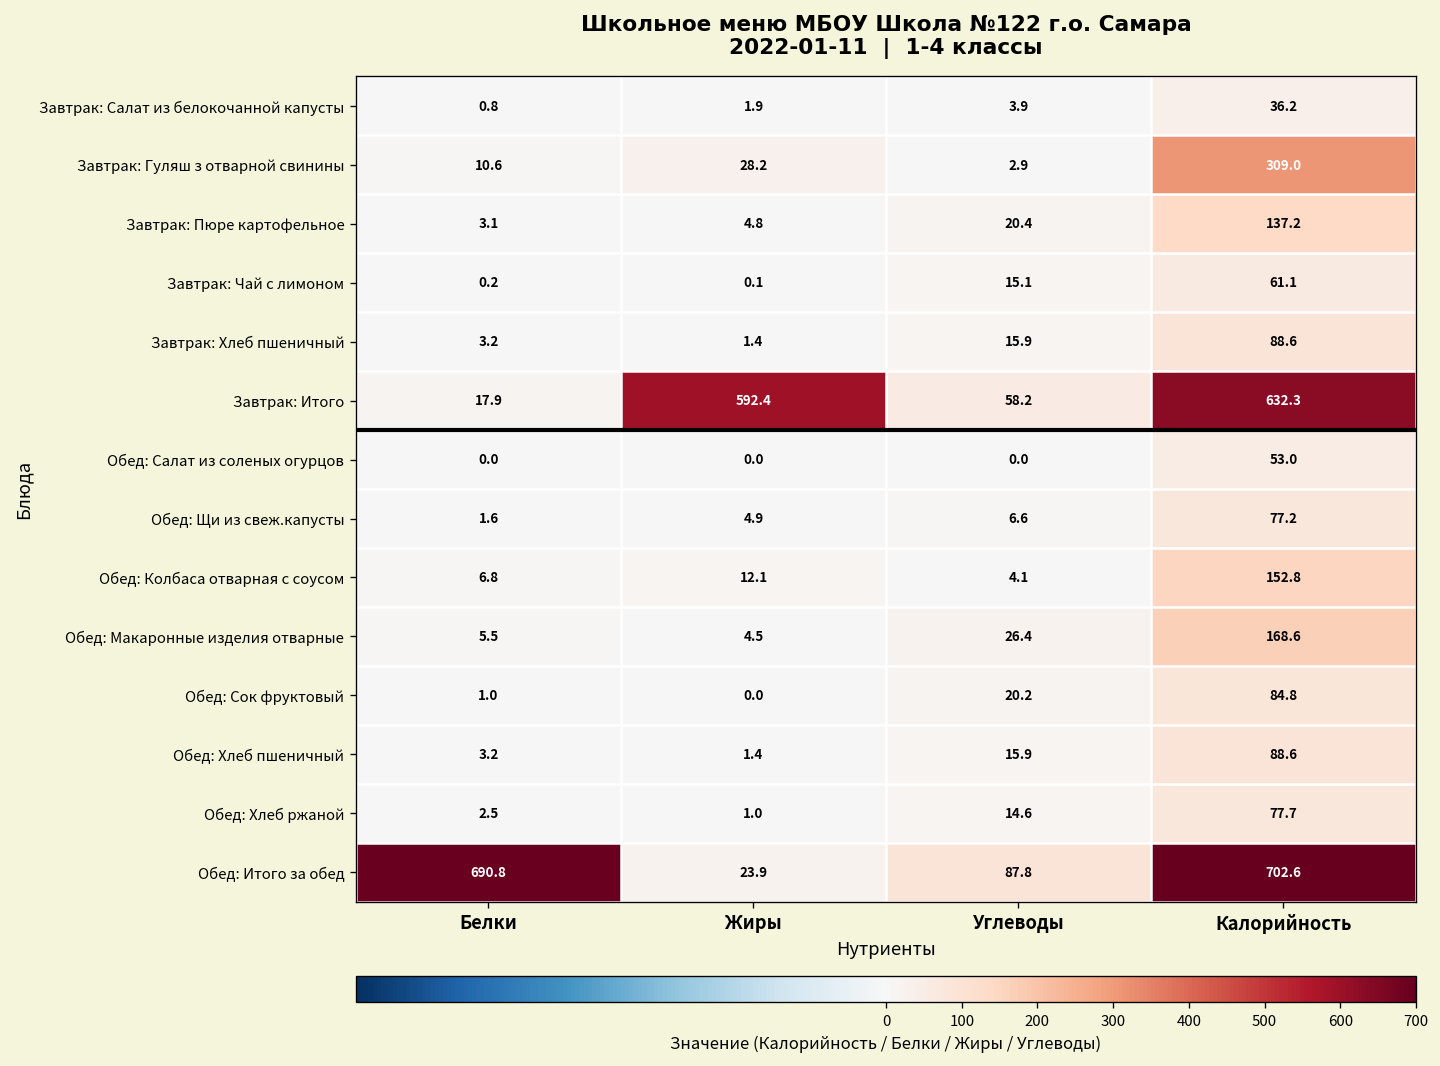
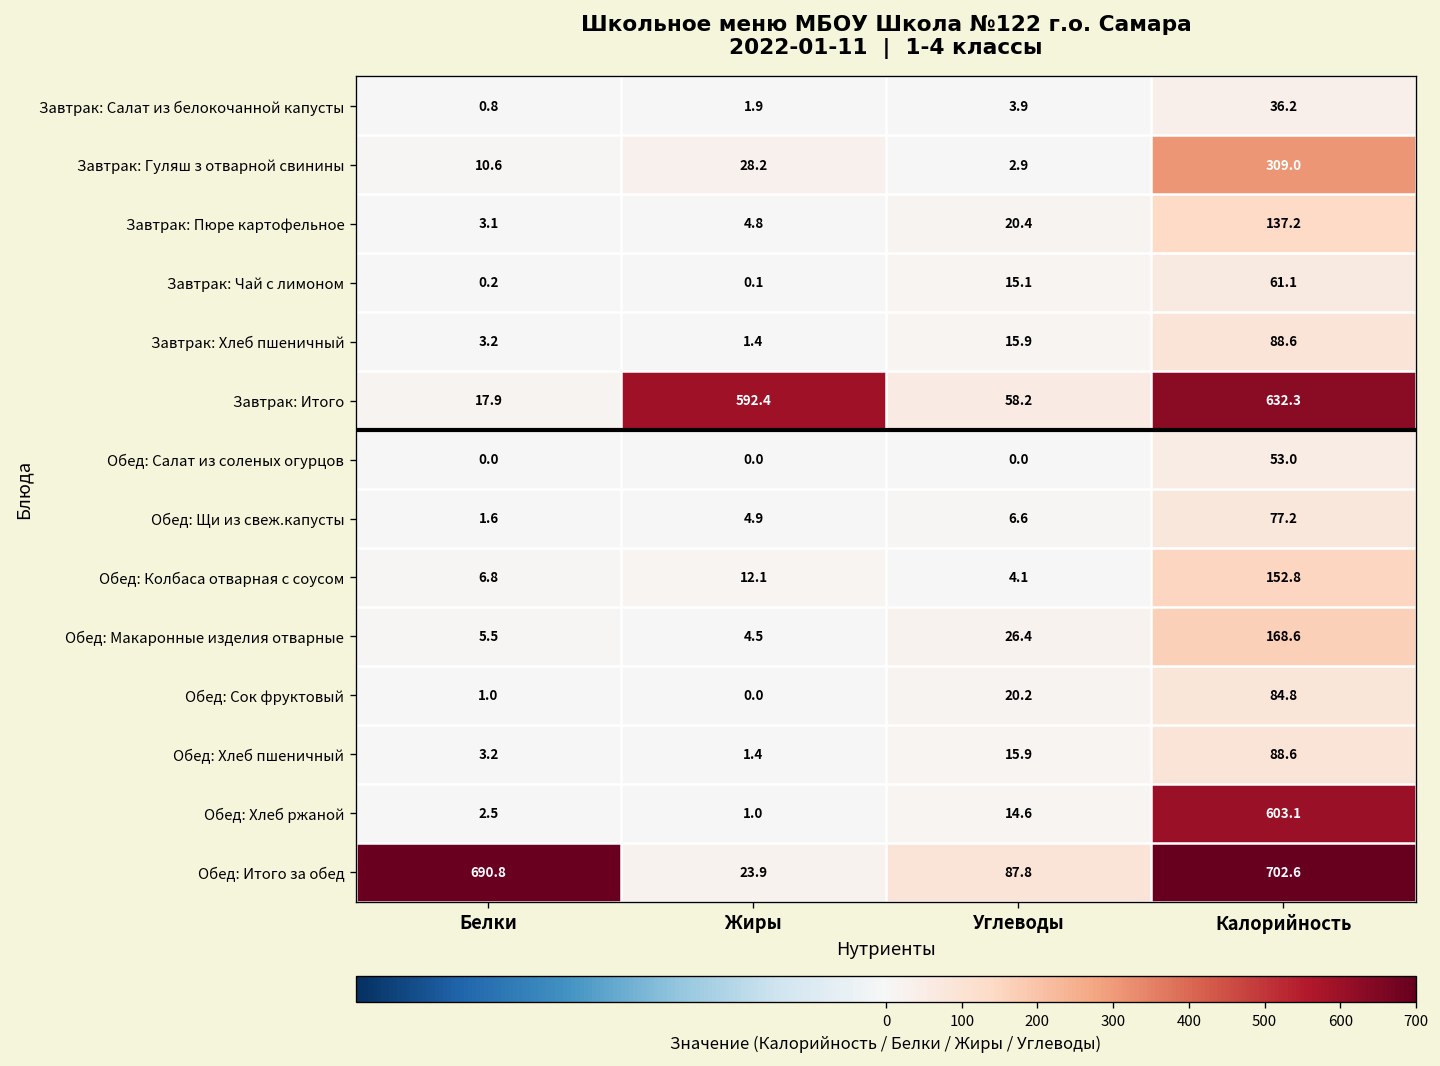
Обед: Хлеб ржаной, Калорийность: 77.7 -> 603.1
